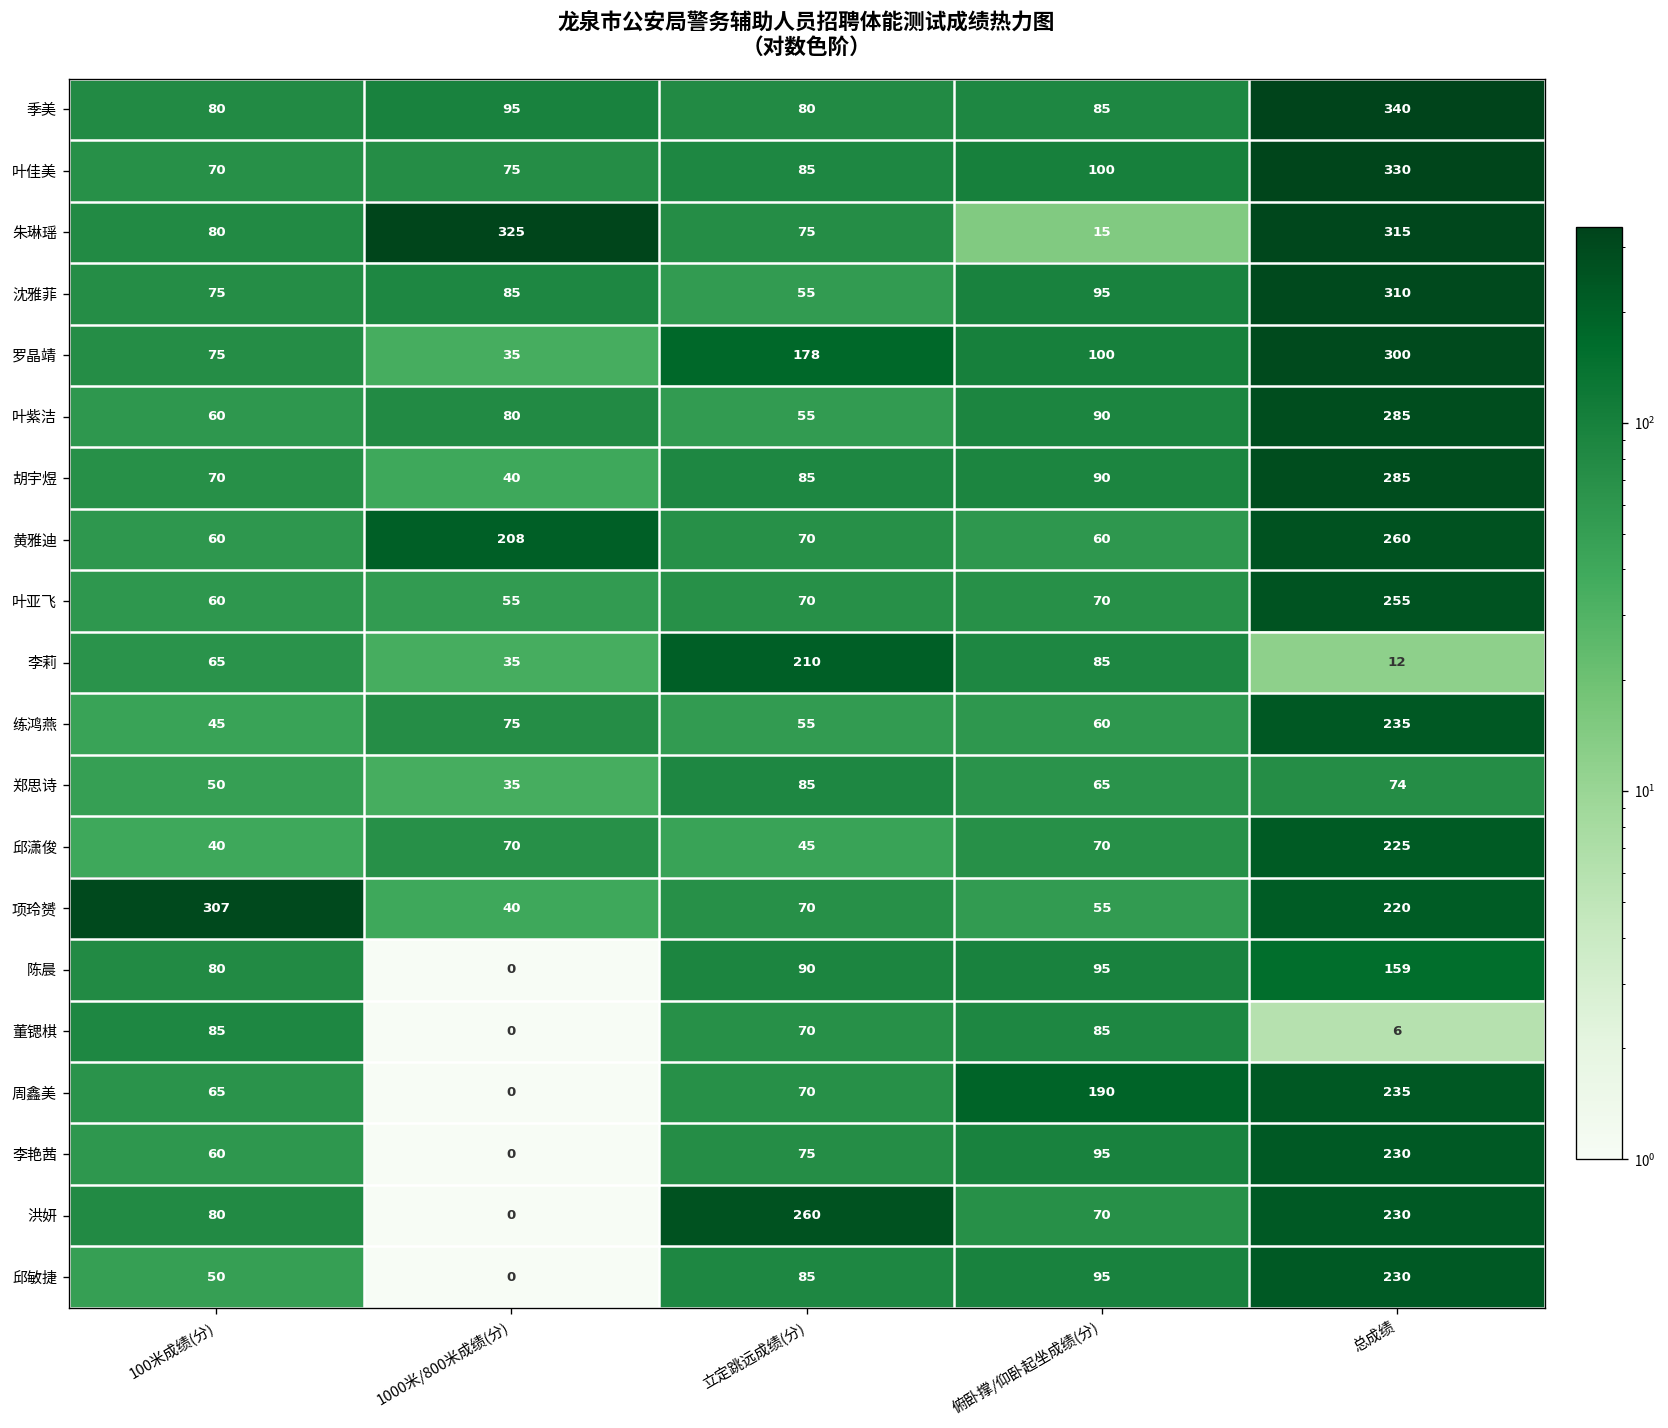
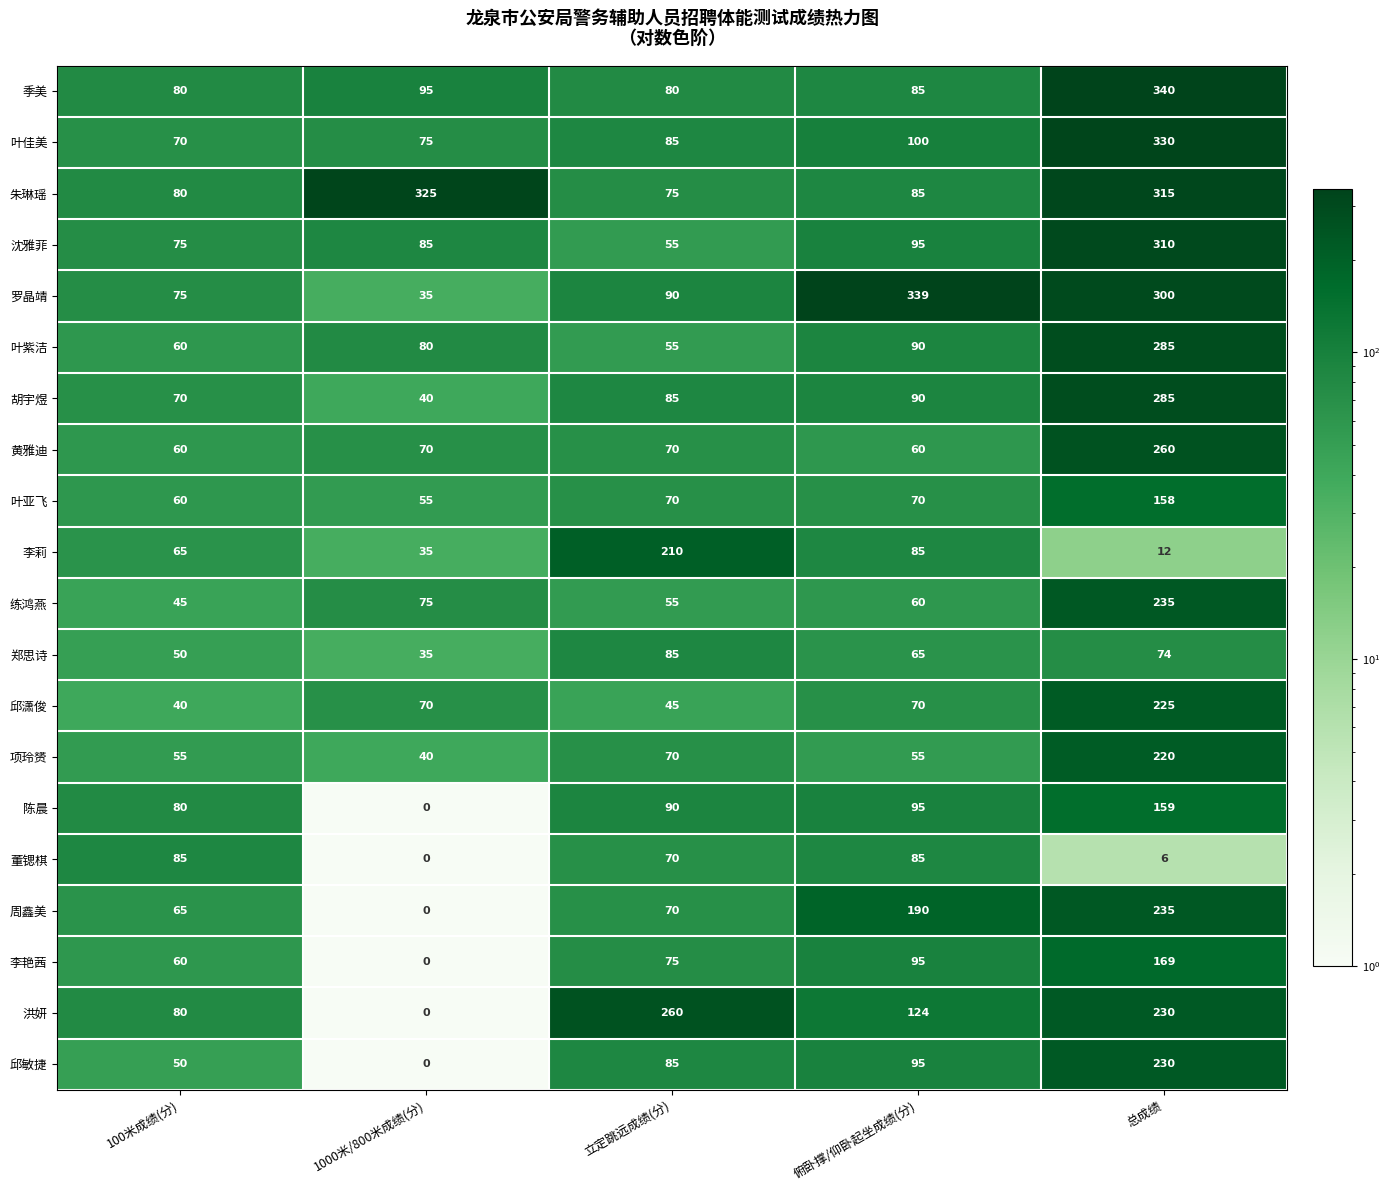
朱琳瑶, 俯卧撑/仰卧起坐成绩(分): 15 -> 85
罗晶靖, 立定跳远成绩(分): 178 -> 90
罗晶靖, 俯卧撑/仰卧起坐成绩(分): 100 -> 339
黄雅迪, 1000米/800米成绩(分): 208 -> 70
叶亚飞, 总成绩: 255 -> 158
项玲赟, 100米成绩(分): 307 -> 55
李艳茜, 总成绩: 230 -> 169
洪妍, 俯卧撑/仰卧起坐成绩(分): 70 -> 124
